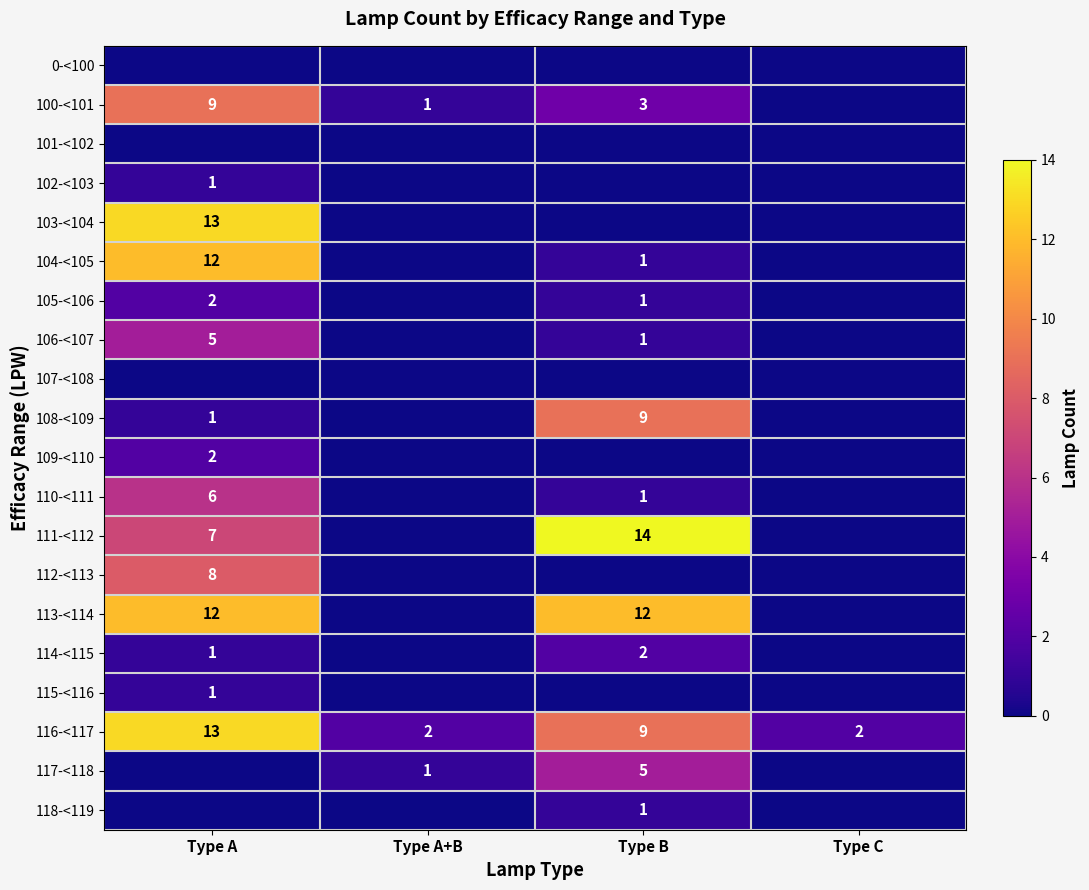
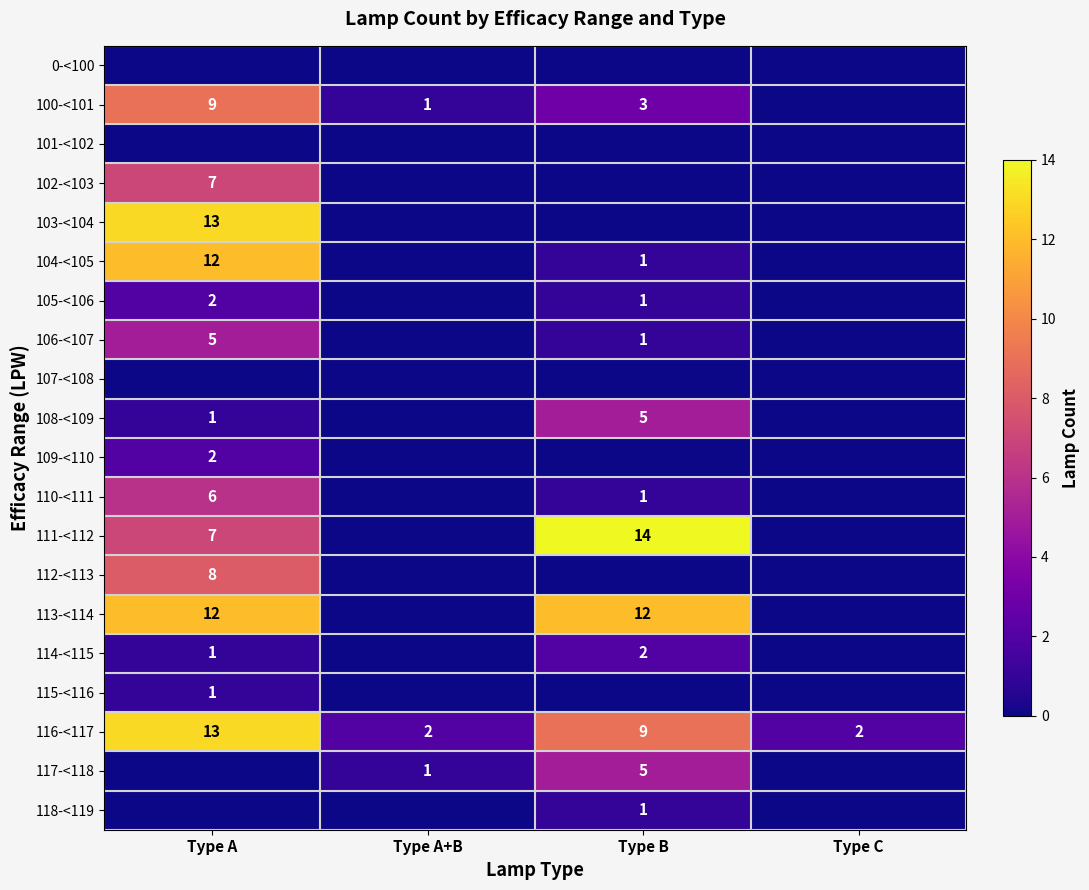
102-<103, Type A: 1 -> 7
108-<109, Type B: 9 -> 5
